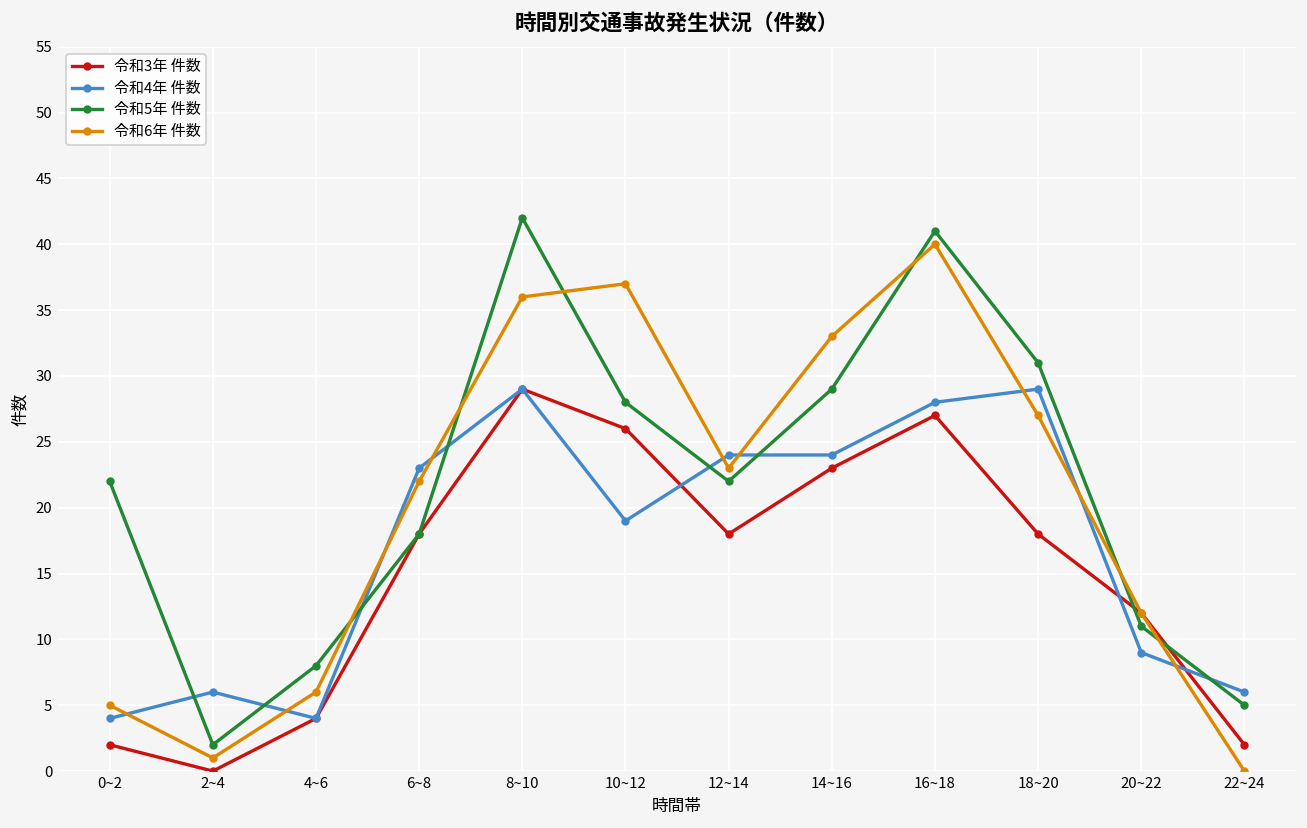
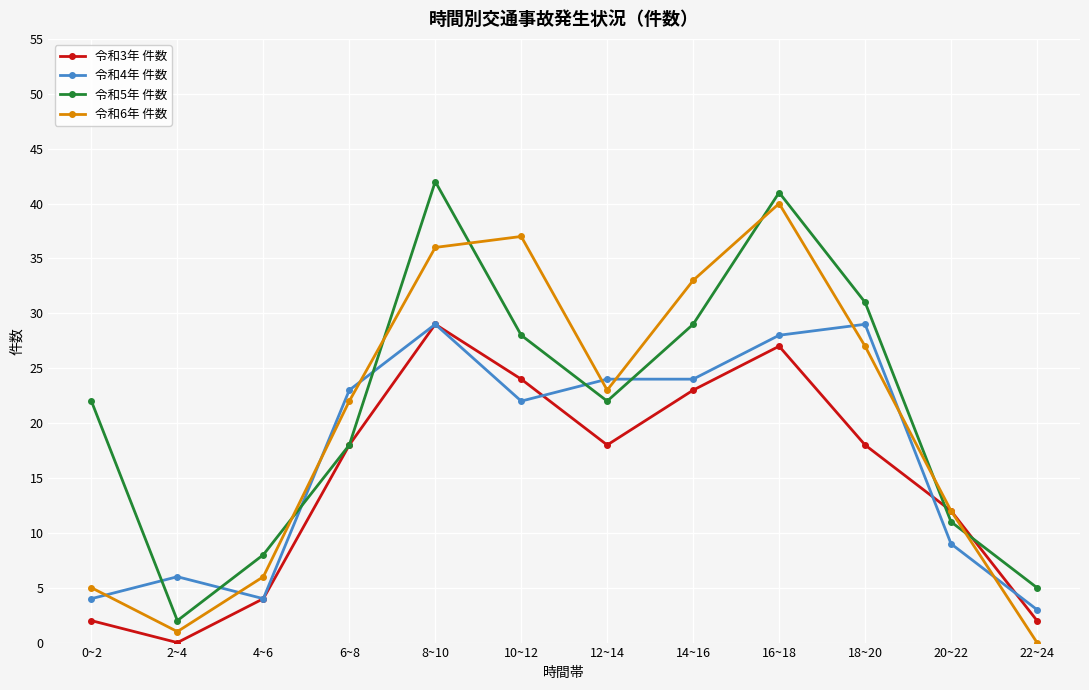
令和3年 件数, 10~12: 26 -> 24
令和4年 件数, 10~12: 19 -> 22
令和4年 件数, 22~24: 6 -> 3
